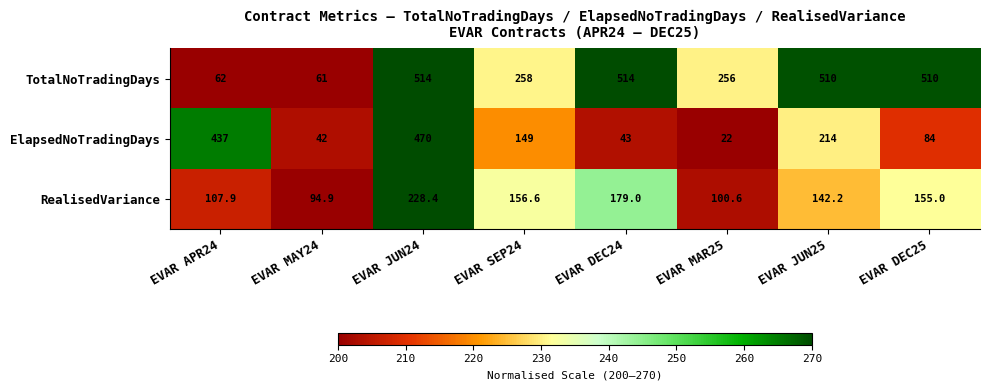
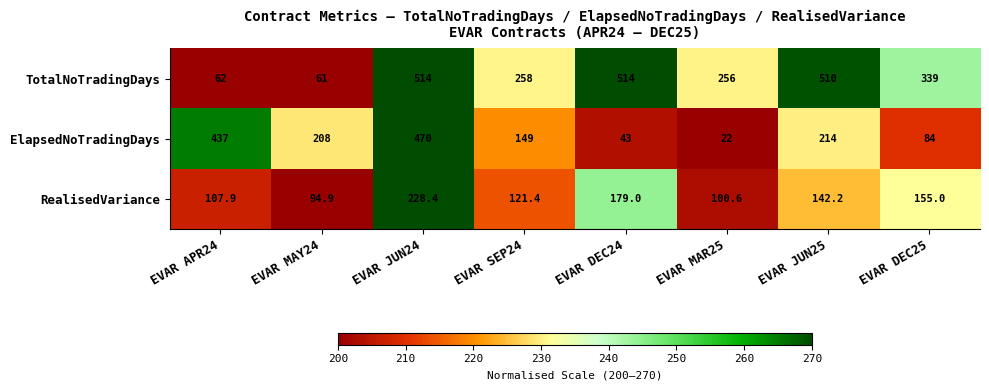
TotalNoTradingDays, EVAR DEC25: 510 -> 339
ElapsedNoTradingDays, EVAR MAY24: 42 -> 208
RealisedVariance, EVAR SEP24: 156.6 -> 121.4
